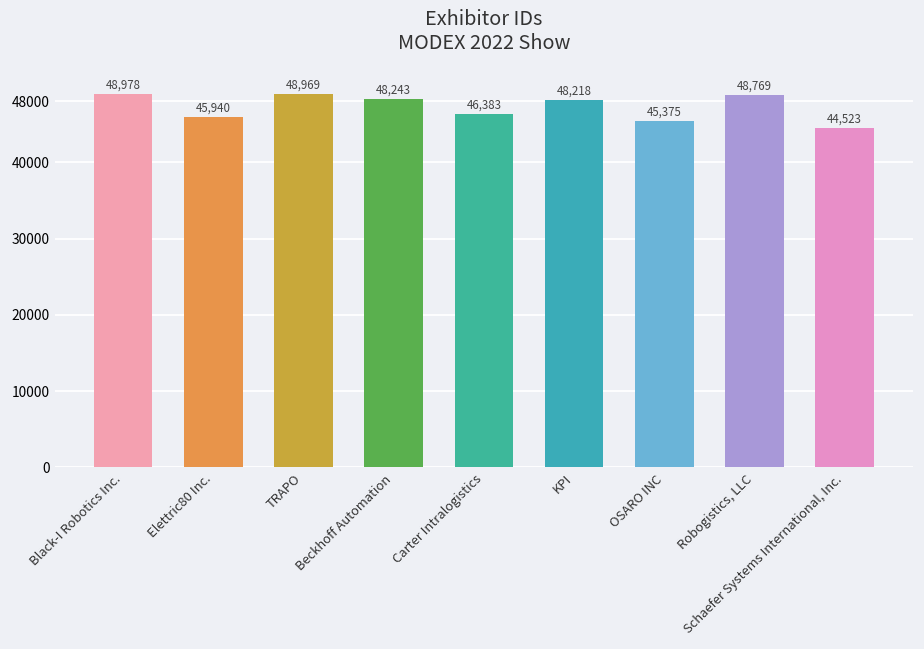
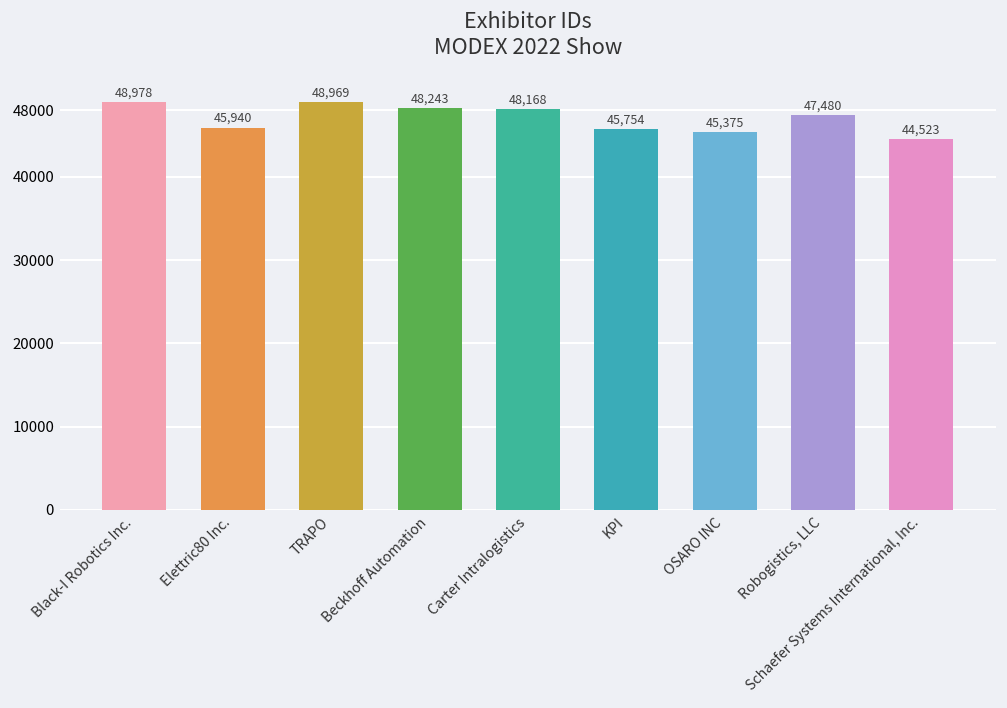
Carter Intralogistics: 46,383 -> 48,168
KPI: 48,218 -> 45,754
Robogistics, LLC: 48,769 -> 47,480
